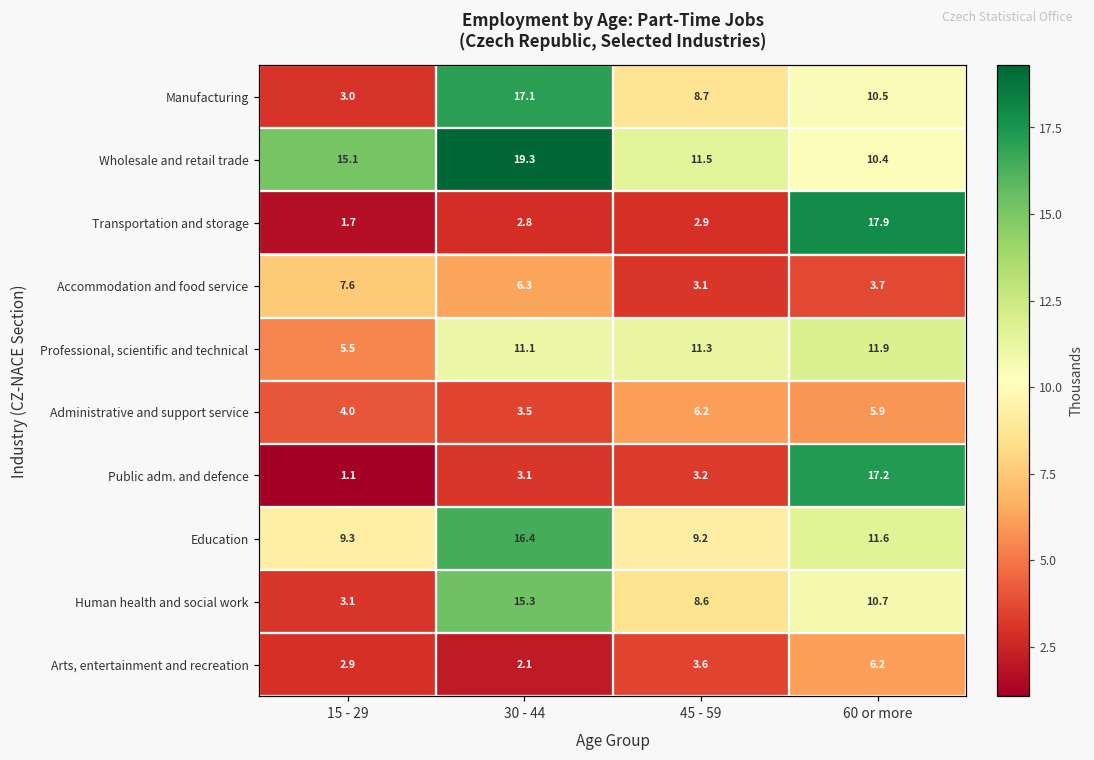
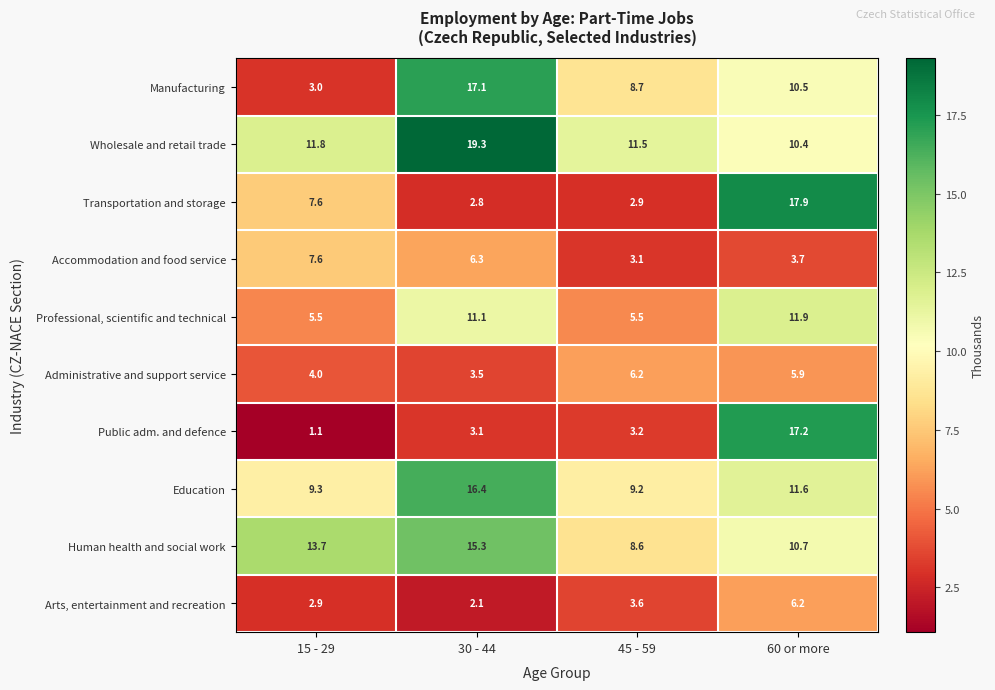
Wholesale and retail trade, 15 - 29: 15.1 -> 11.8
Transportation and storage, 15 - 29: 1.7 -> 7.6
Professional, scientific and technical, 45 - 59: 11.3 -> 5.5
Human health and social work, 15 - 29: 3.1 -> 13.7
